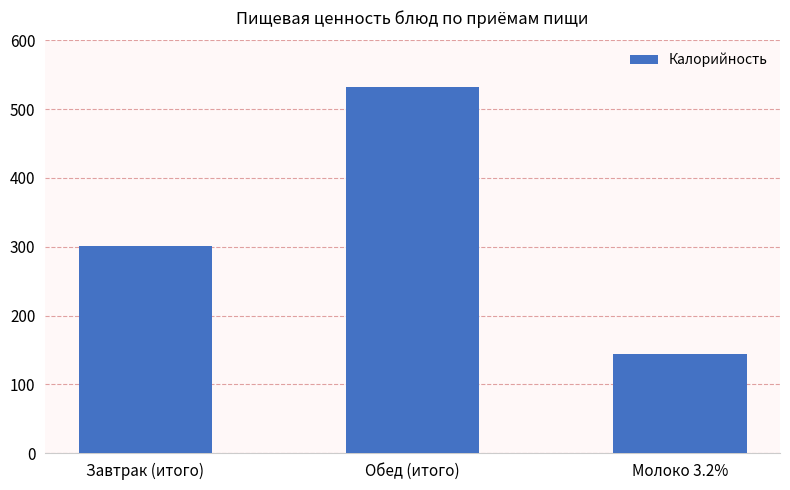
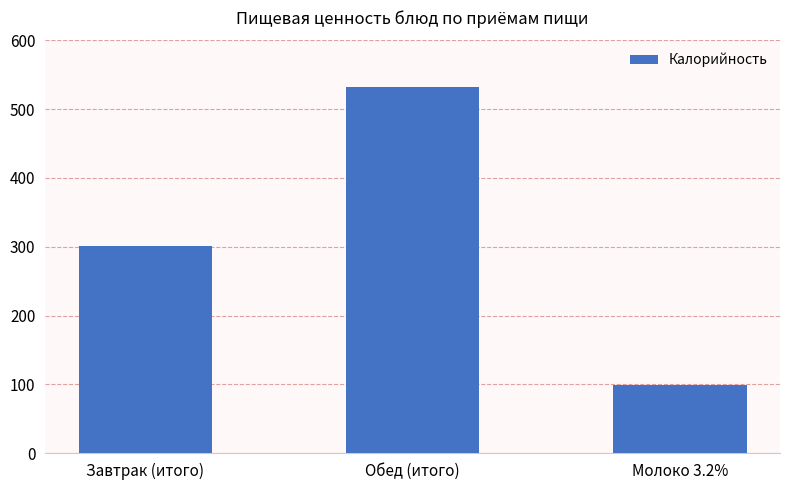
Молоко 3.2%: 140 -> 100
